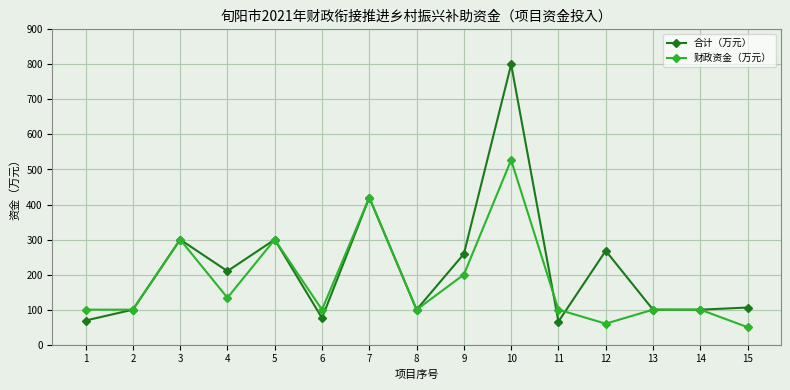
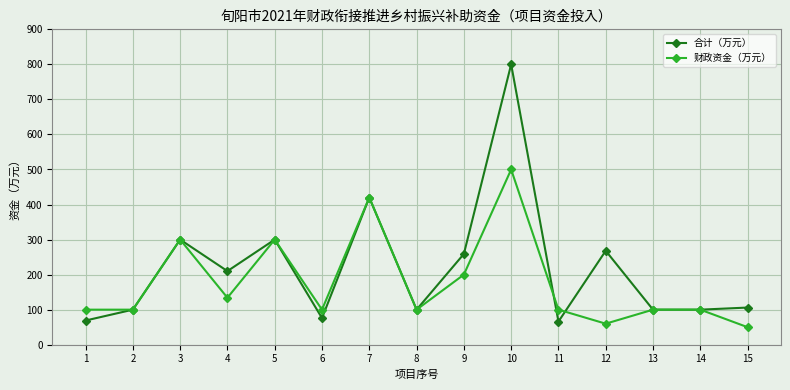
财政资金（万元）, 10: 530 -> 500
